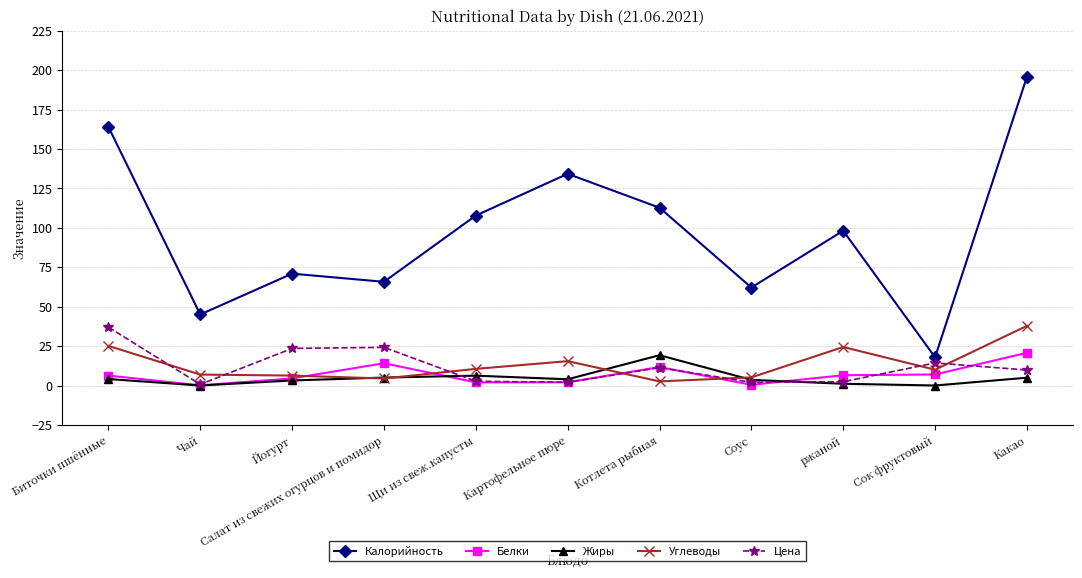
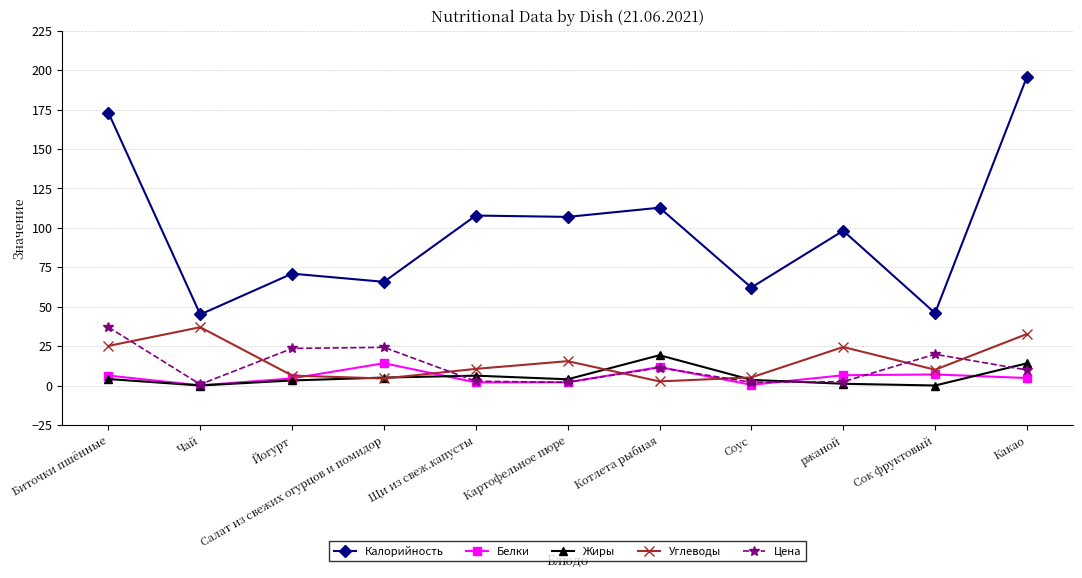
Калорийность, Биточки пшённые: 164 -> 173
Углеводы, Чай: 7 -> 37
Калорийность, Картофельное пюре: 134 -> 107
Калорийность, Сок фруктовый: 18 -> 46
Цена, Сок фруктовый: 14 -> 20
Белки, Какао: 21 -> 5
Жиры, Какао: 5 -> 14
Углеводы, Какао: 38 -> 33
